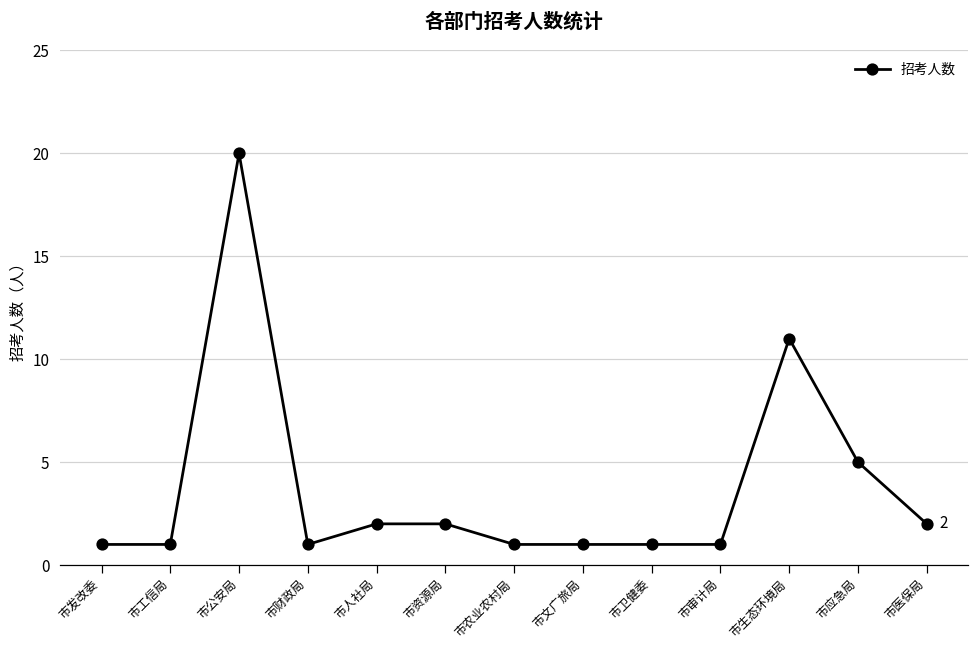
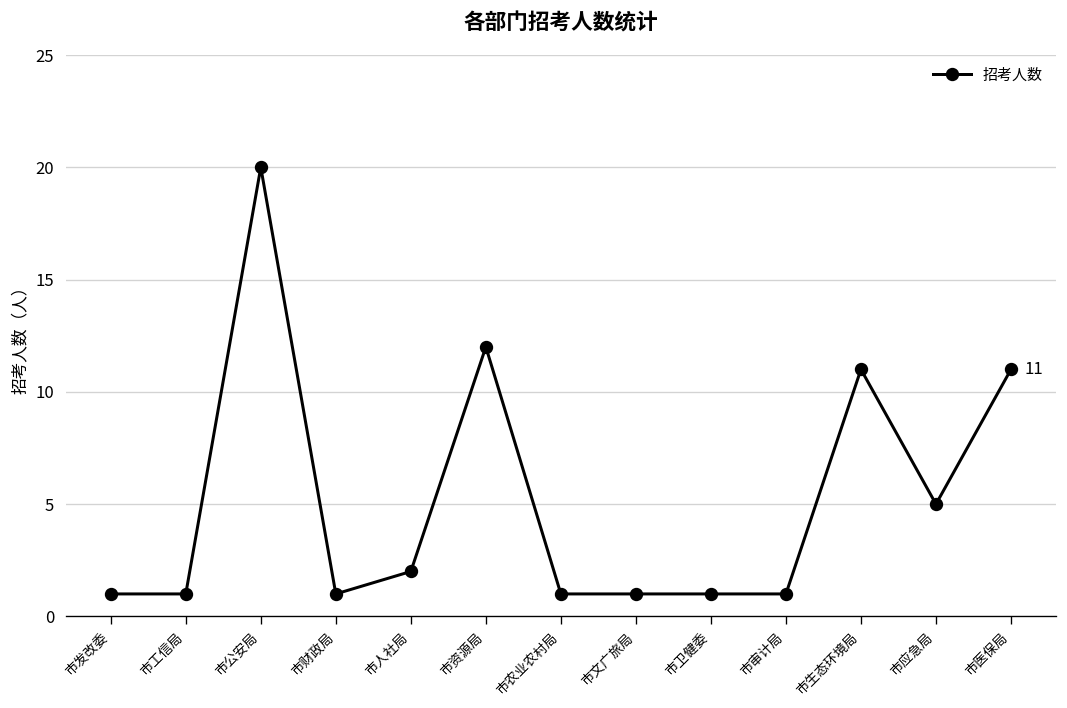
市资源局: 2 -> 12
市医保局: 2 -> 11
